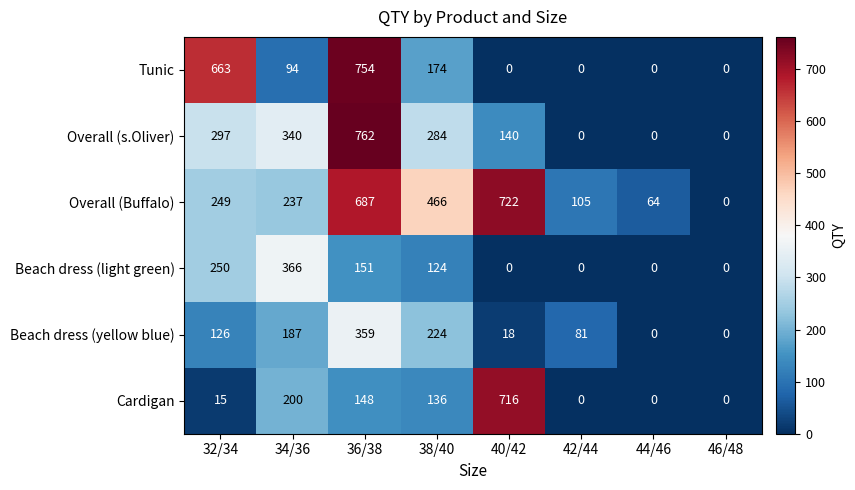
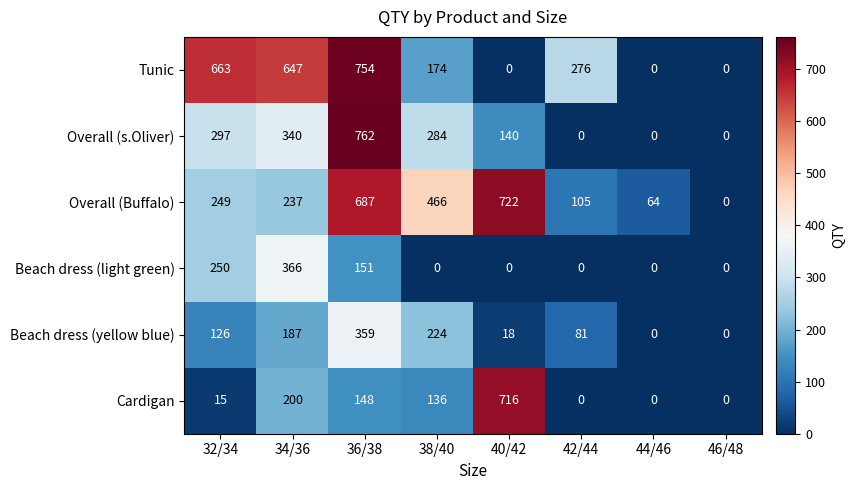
Tunic, 34/36: 94 -> 647
Tunic, 42/44: 0 -> 276
Beach dress (light green), 38/40: 124 -> 0
